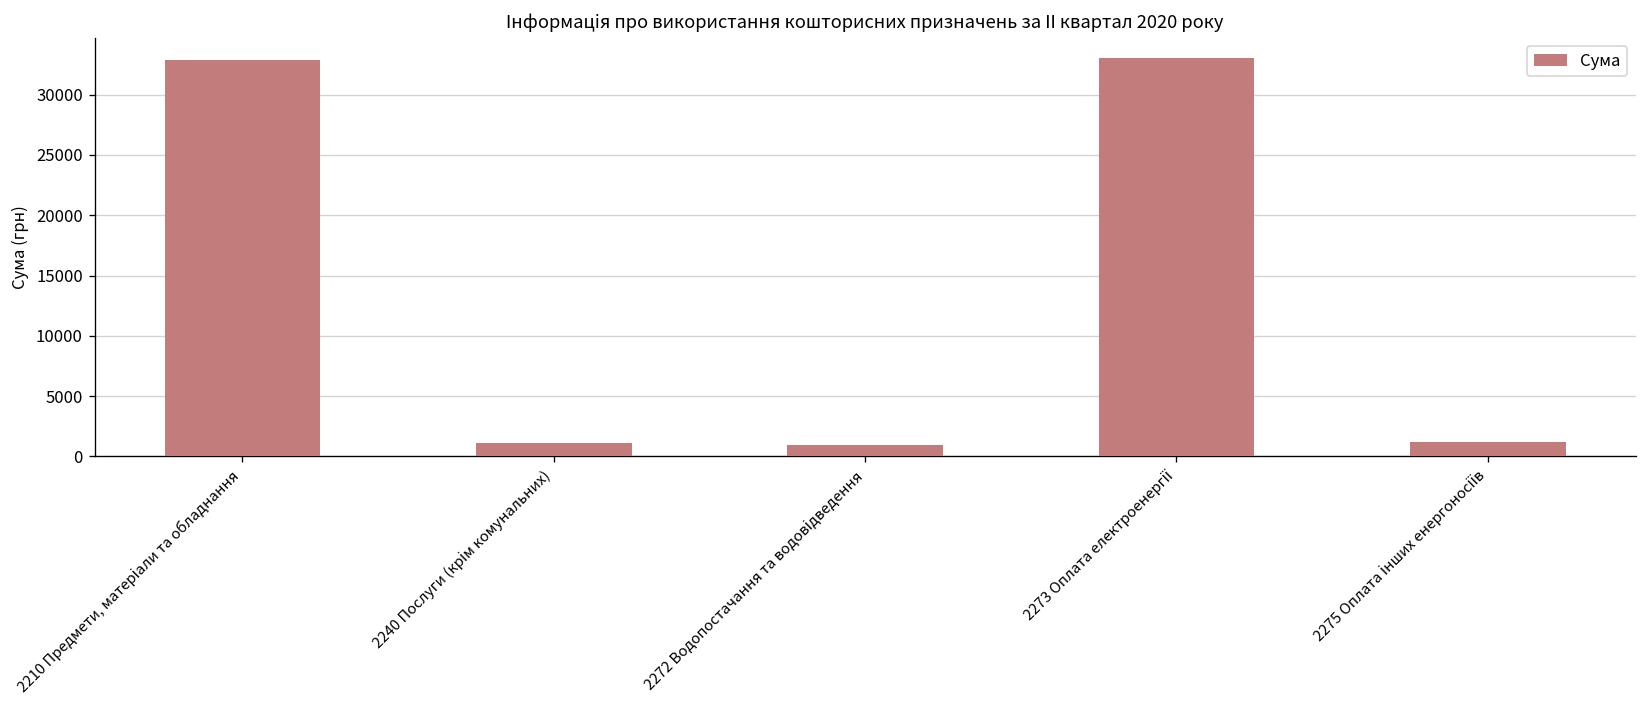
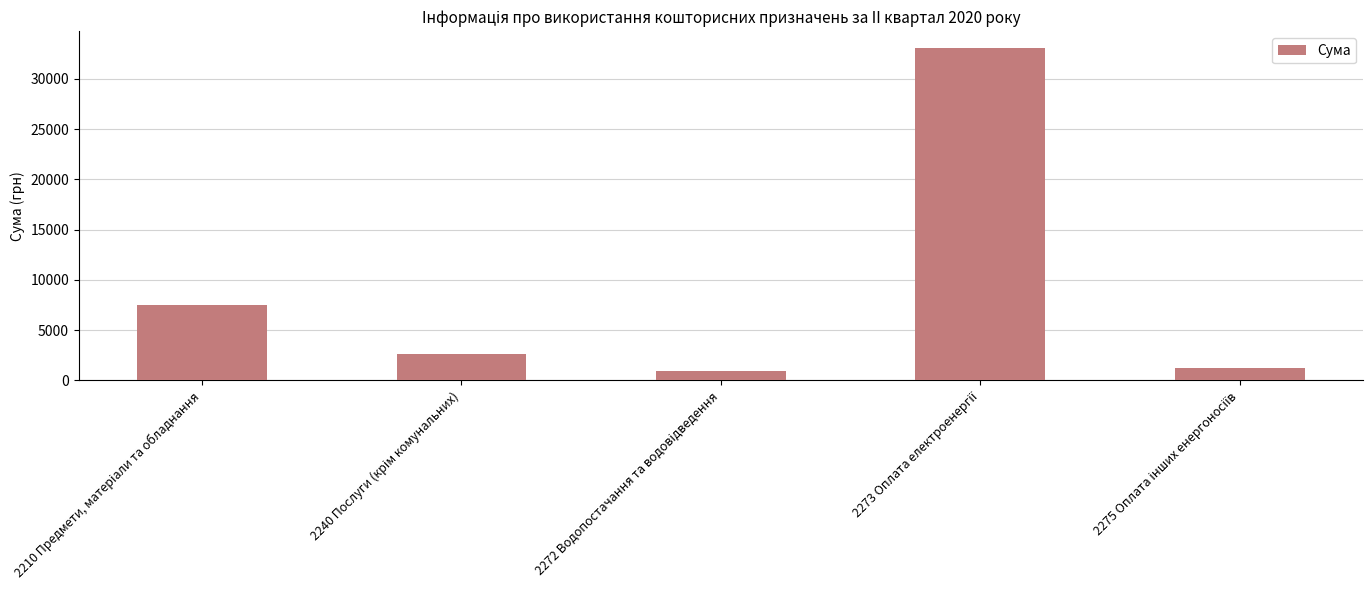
2210 Предмети, матеріали та обладнання: 32800 -> 7500
2240 Послуги (крім комунальних): 1100 -> 2600
